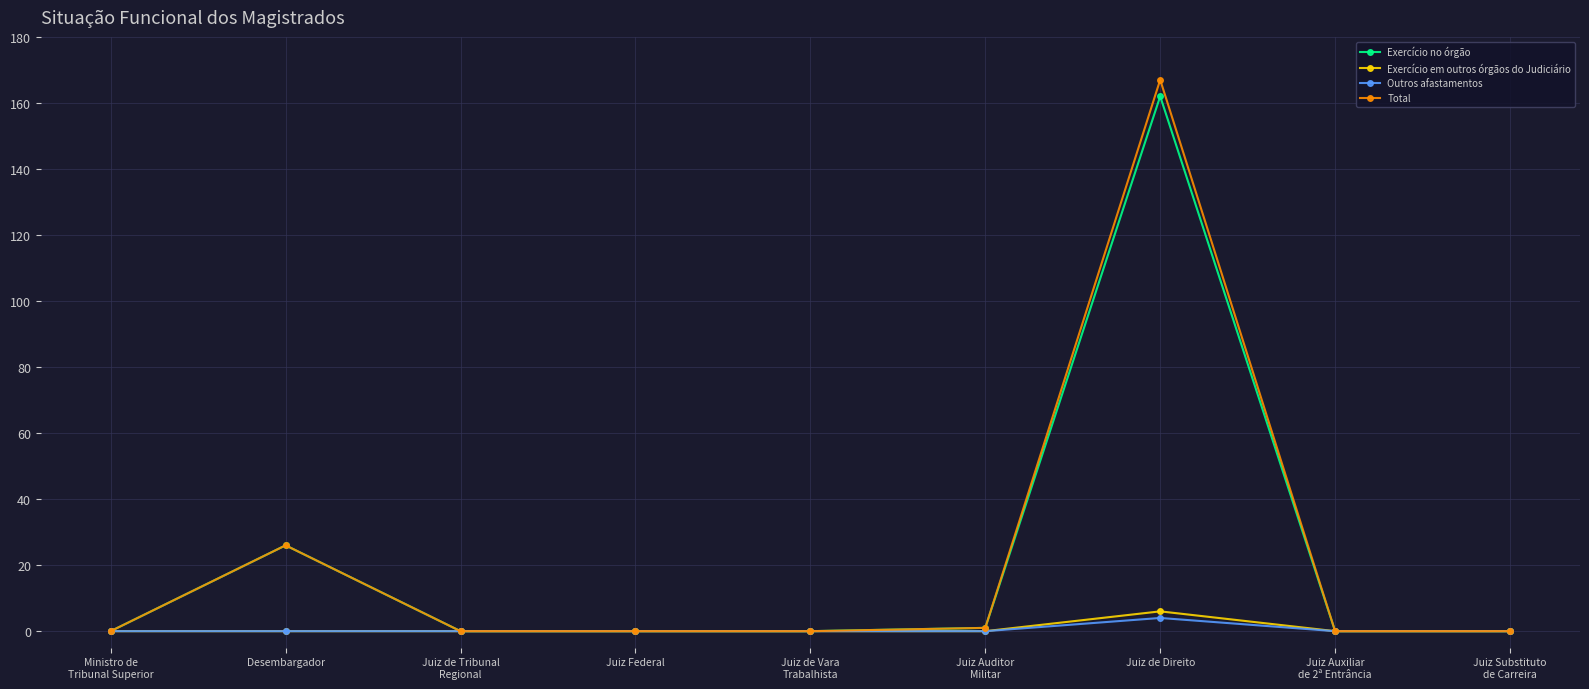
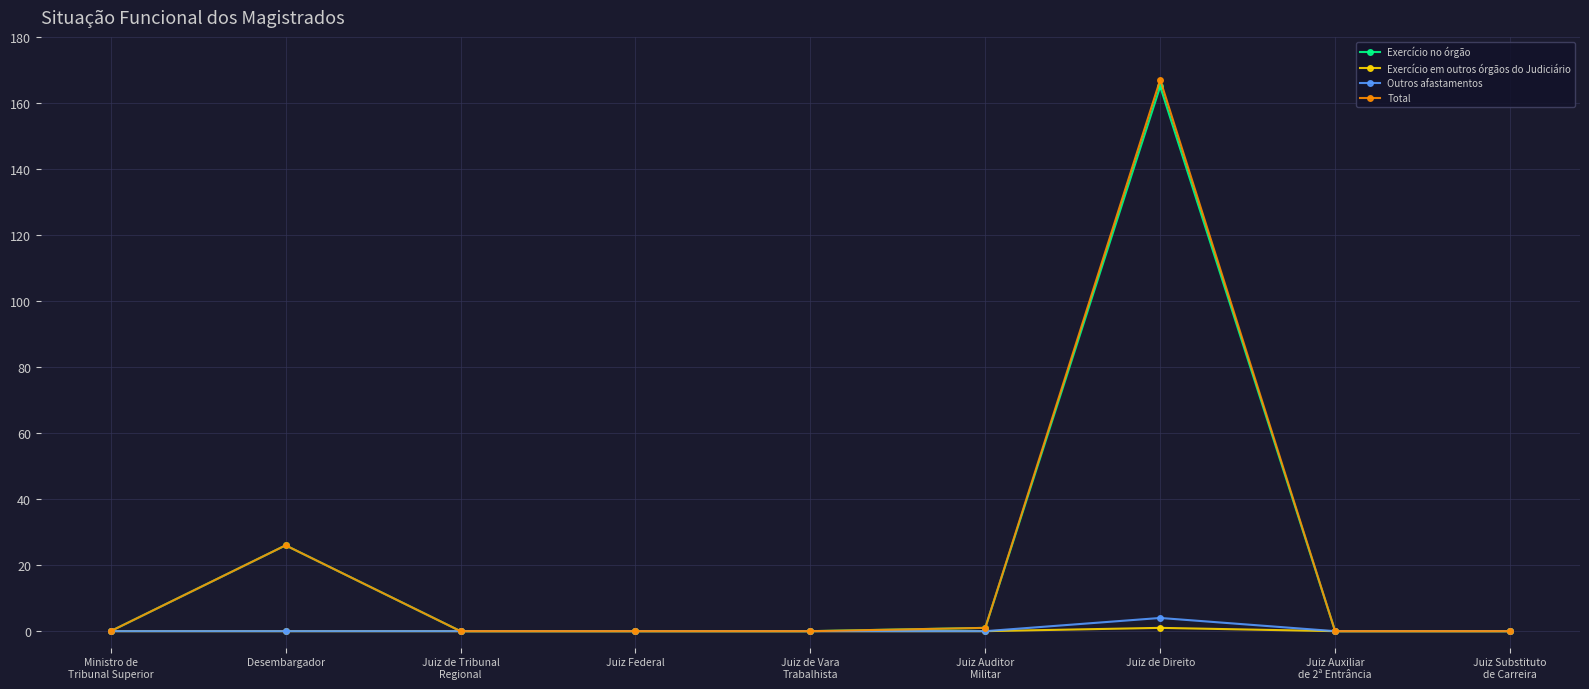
Exercício no órgão, Juiz de Direito: 162 -> 165
Exercício em outros órgãos do Judiciário, Juiz de Direito: 6 -> 1
